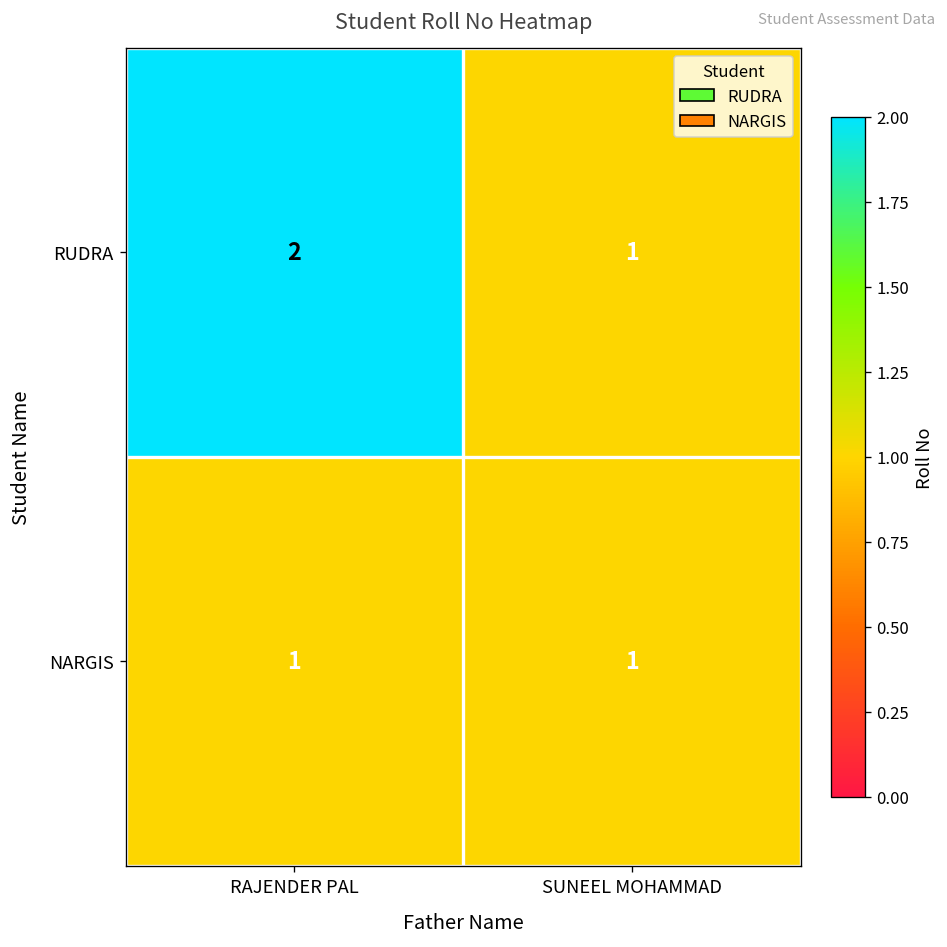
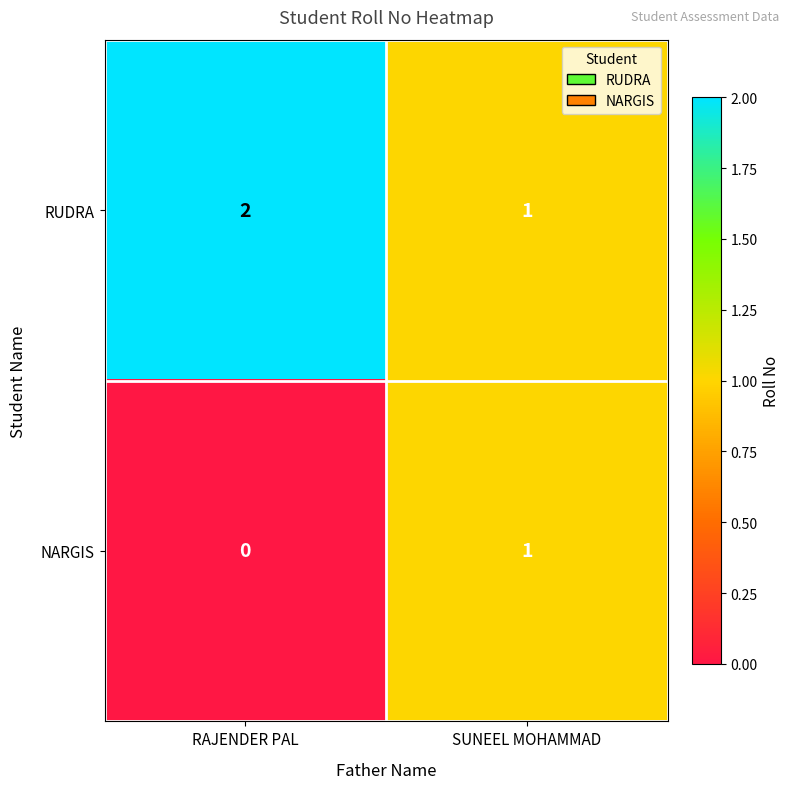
NARGIS, RAJENDER PAL: 1 -> 0
